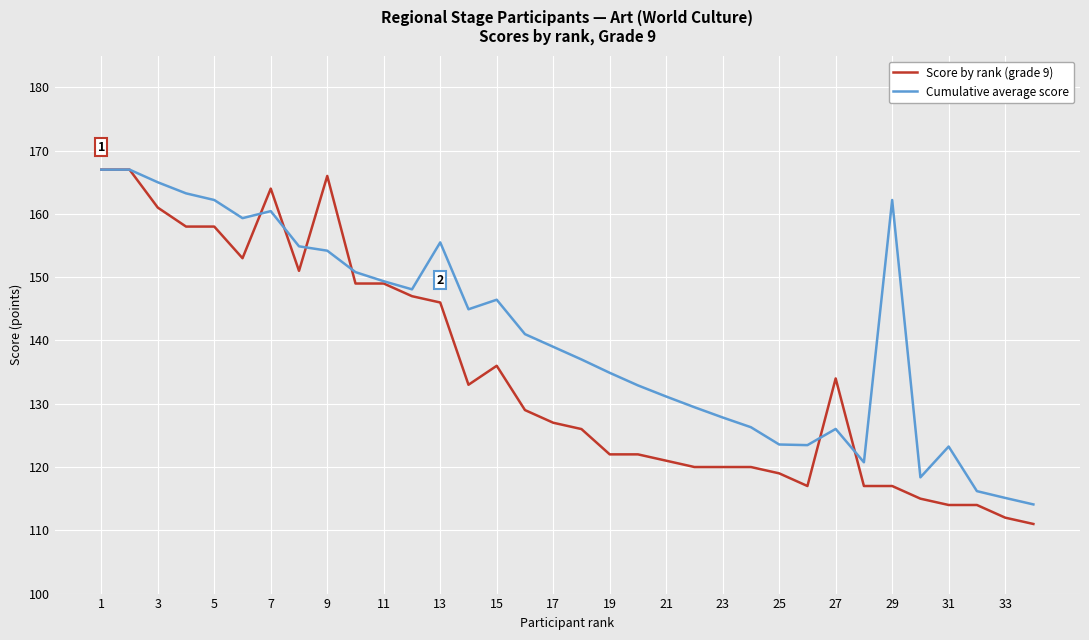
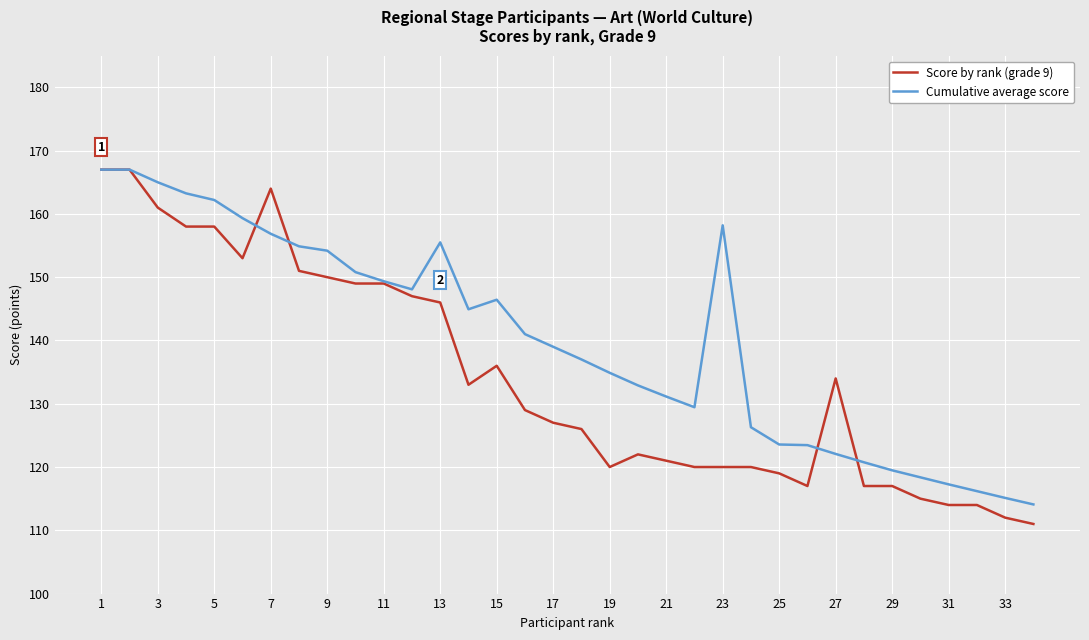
Cumulative average score, 7: 160 -> 157
Score by rank (grade 9), 9: 166 -> 150
Score by rank (grade 9), 19: 122 -> 120
Cumulative average score, 23: 128 -> 158
Cumulative average score, 27: 126 -> 122
Cumulative average score, 29: 162 -> 119
Cumulative average score, 31: 123 -> 117
